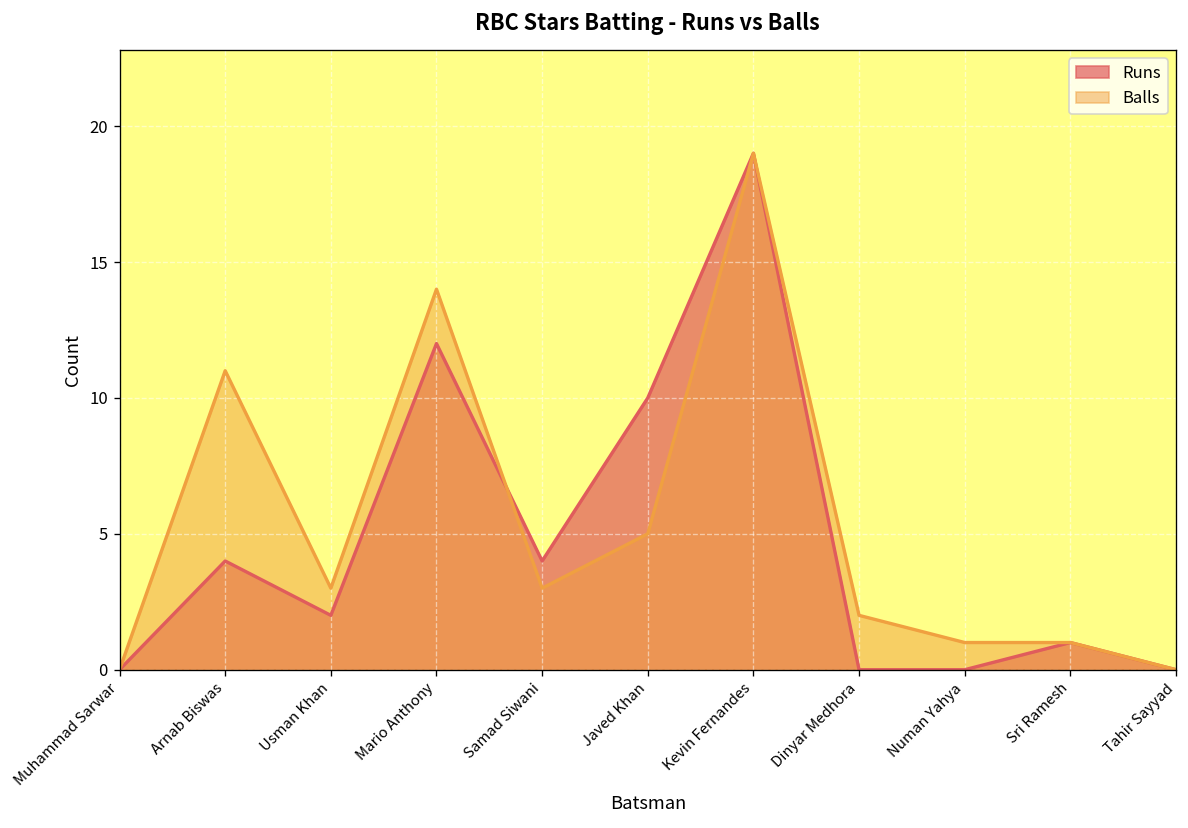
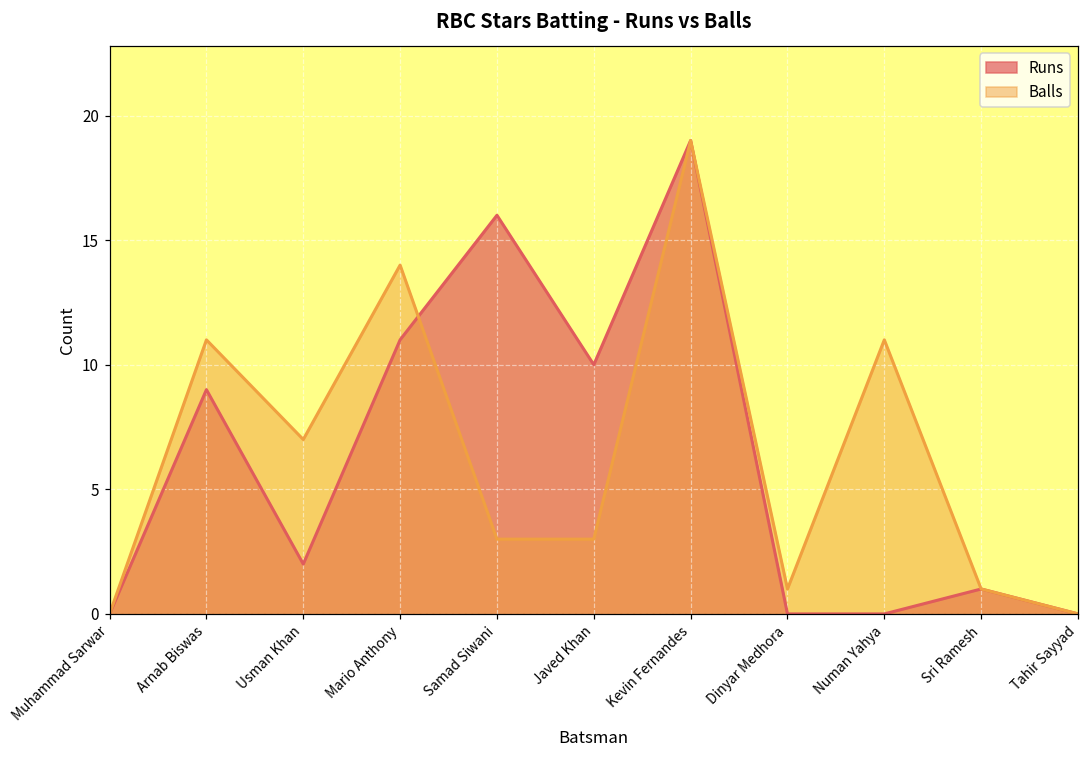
Runs, Arnab Biswas: 4 -> 9
Balls, Usman Khan: 3 -> 7
Runs, Mario Anthony: 12 -> 11
Runs, Samad Siwani: 4 -> 16
Balls, Javed Khan: 5 -> 3
Balls, Dinyar Medhora: 2 -> 1
Balls, Numan Yahya: 1 -> 11
